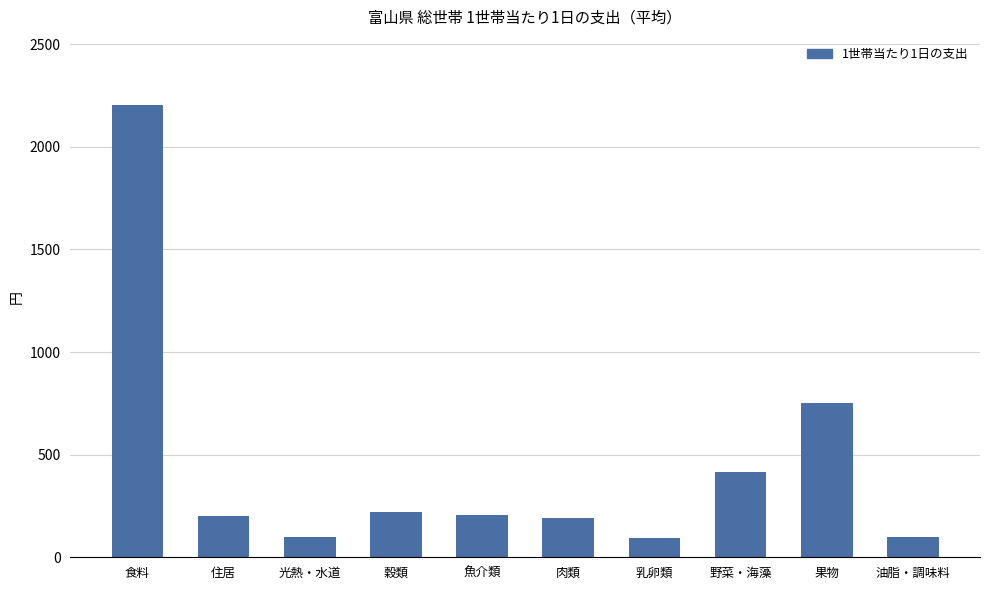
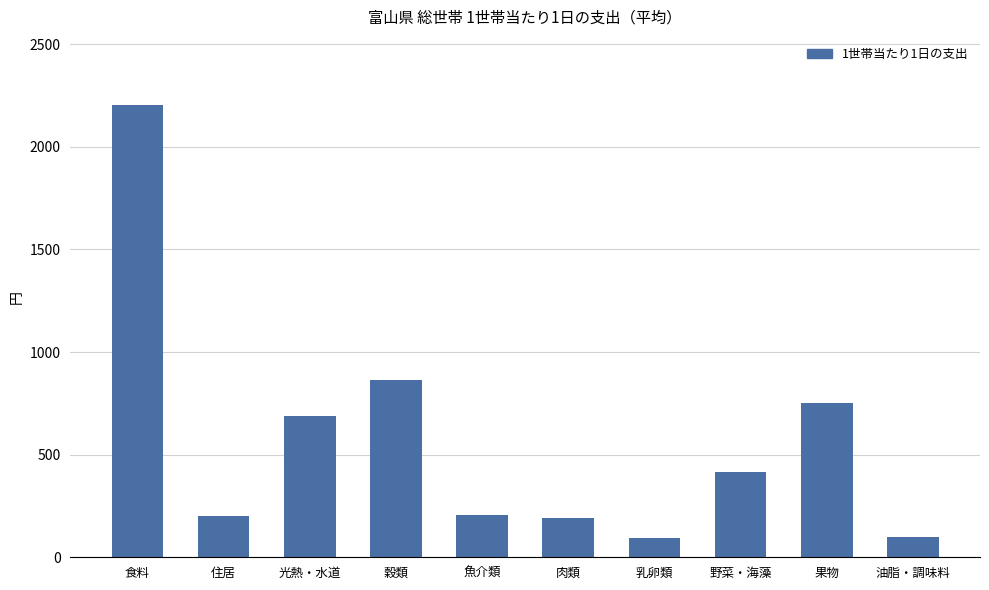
光熱・水道: 100 -> 690
穀類: 220 -> 860
